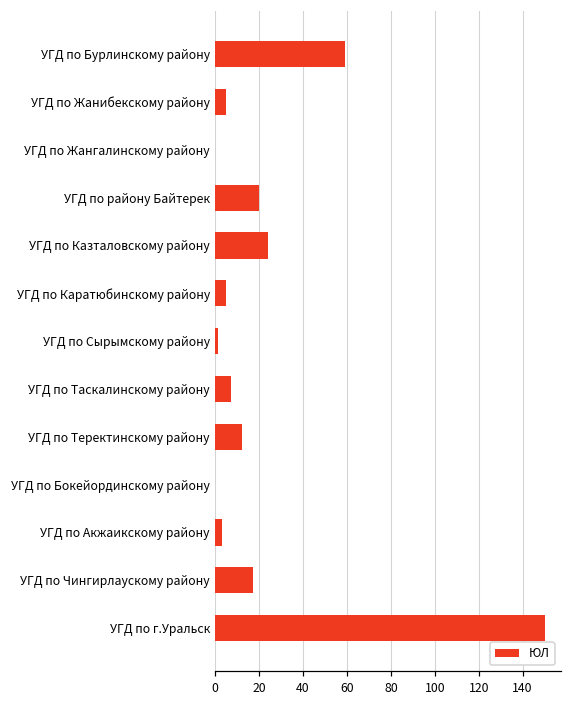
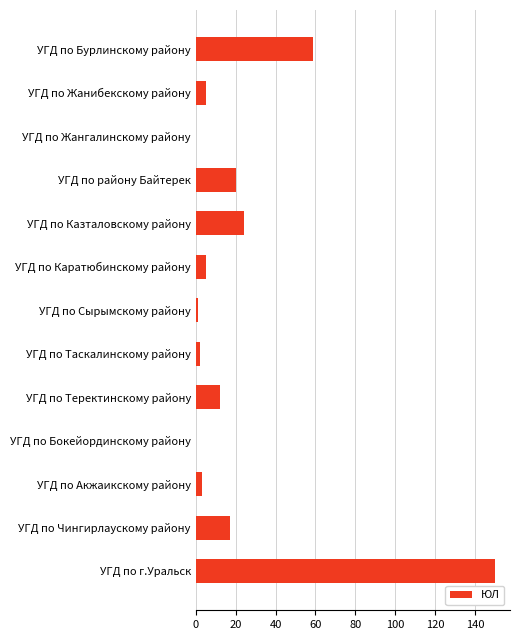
УГД по Таскалинскому району: 7 -> 2
